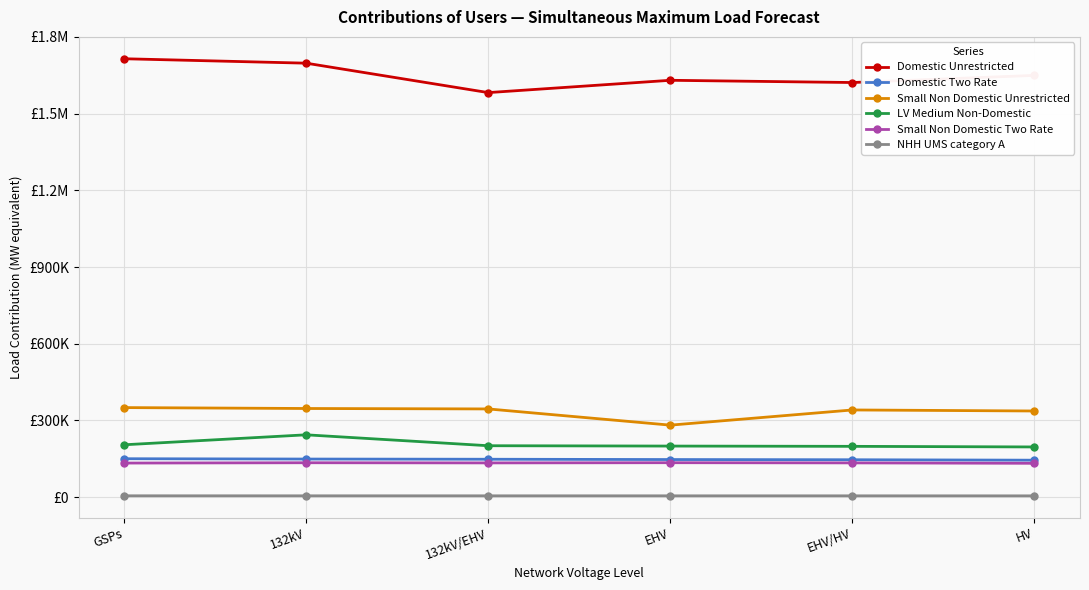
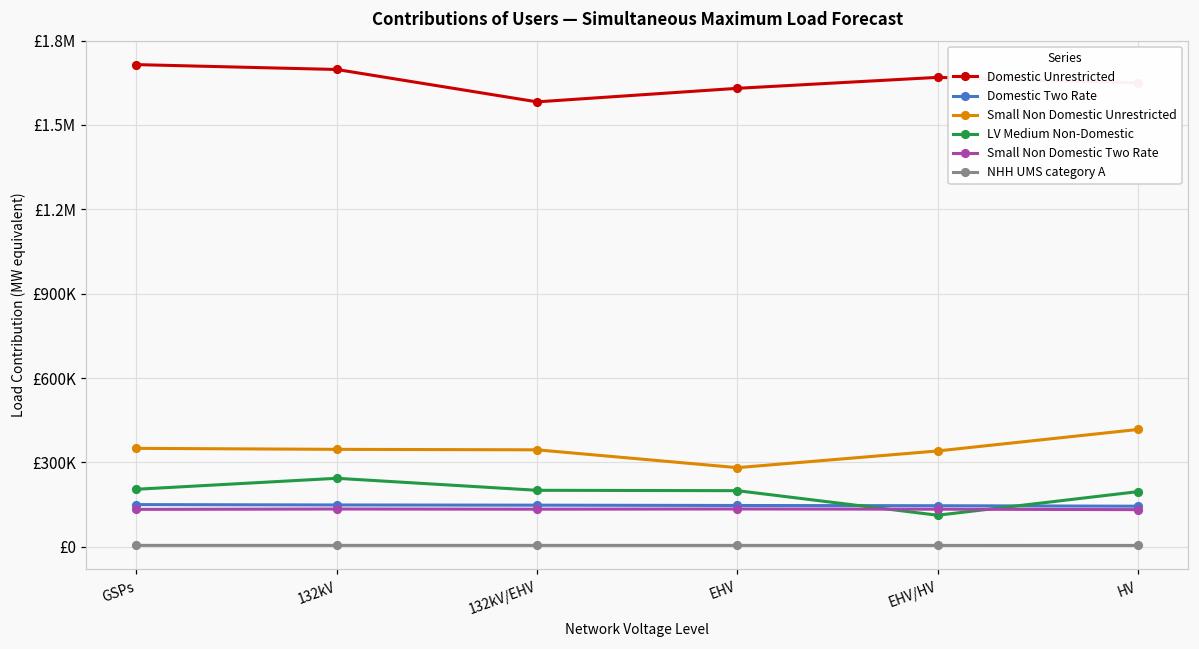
Domestic Unrestricted, EHV/HV: £1620000 -> £1670000
LV Medium Non-Domestic, EHV/HV: £200000 -> £110000
Small Non Domestic Unrestricted, HV: £340000 -> £420000
